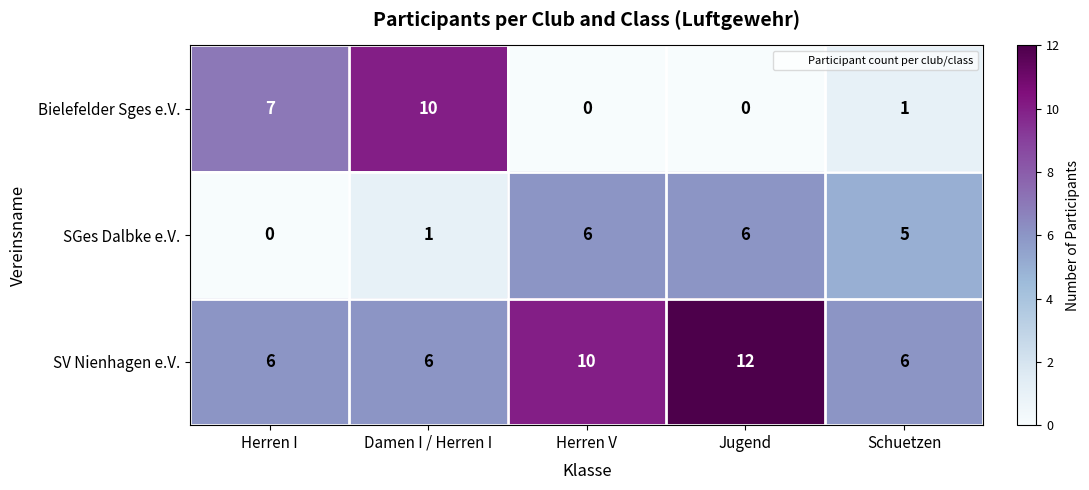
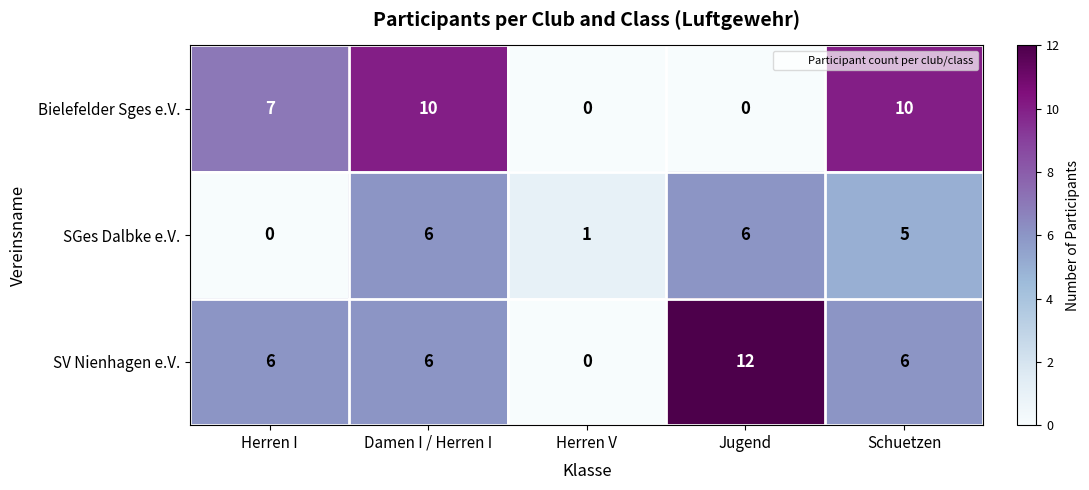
Bielefelder Sges e.V., Schuetzen: 1 -> 10
SGes Dalbke e.V., Damen I / Herren I: 1 -> 6
SGes Dalbke e.V., Herren V: 6 -> 1
SV Nienhagen e.V., Herren V: 10 -> 0
